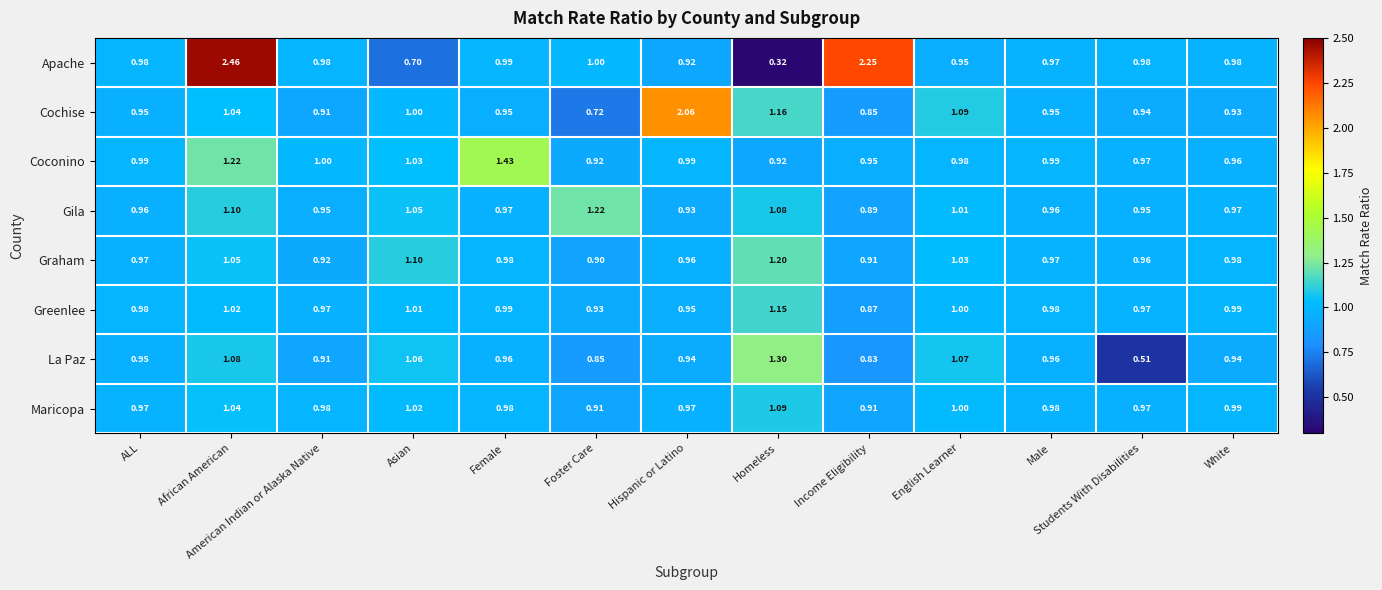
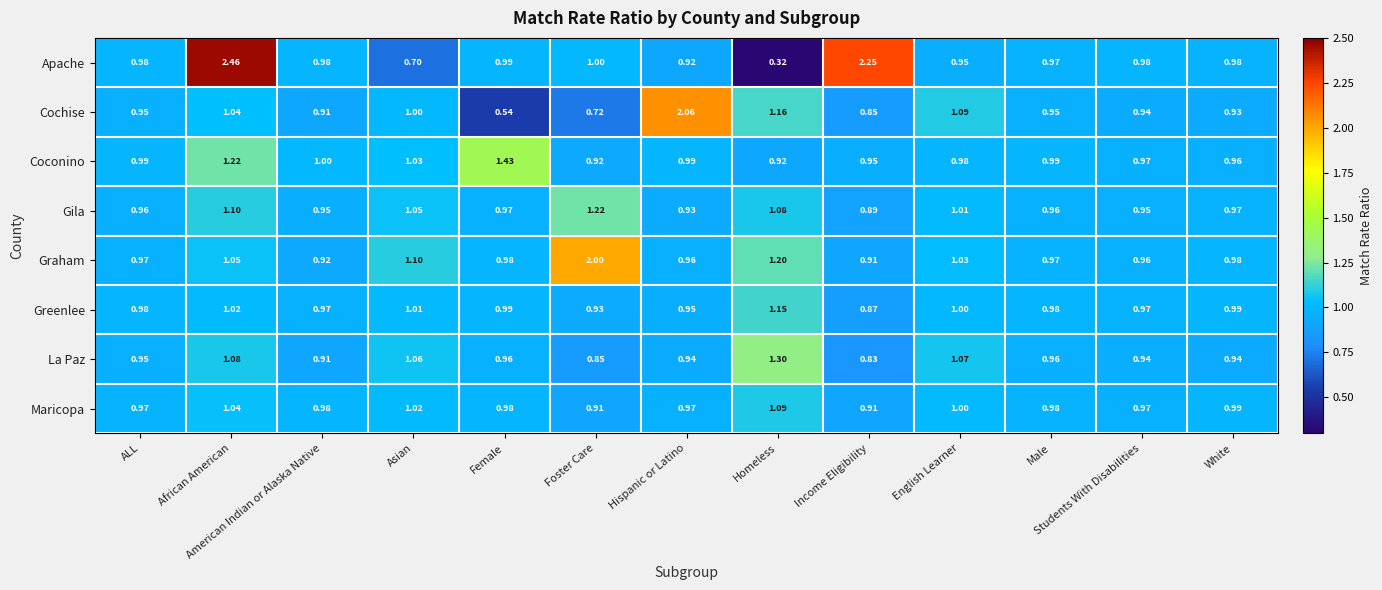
Cochise, Female: 0.95 -> 0.54
Graham, Foster Care: 0.90 -> 2.00
La Paz, Students With Disabilities: 0.51 -> 0.94
